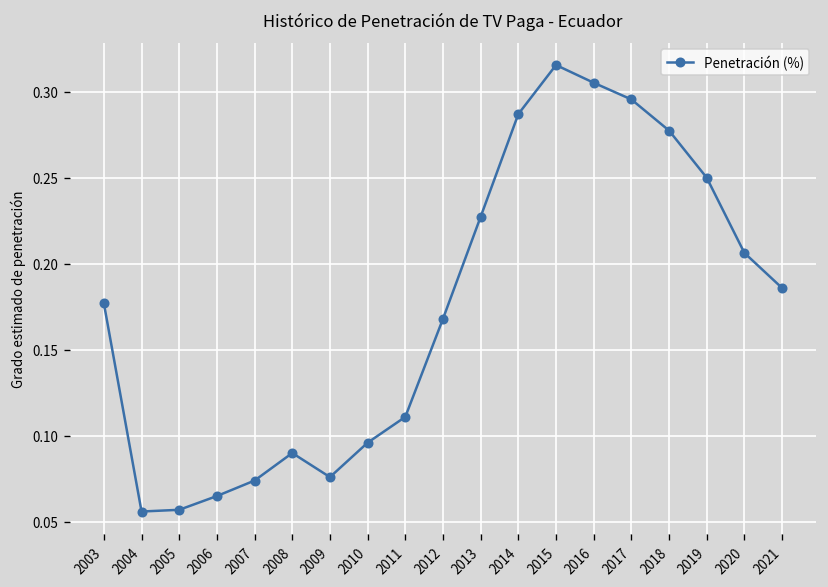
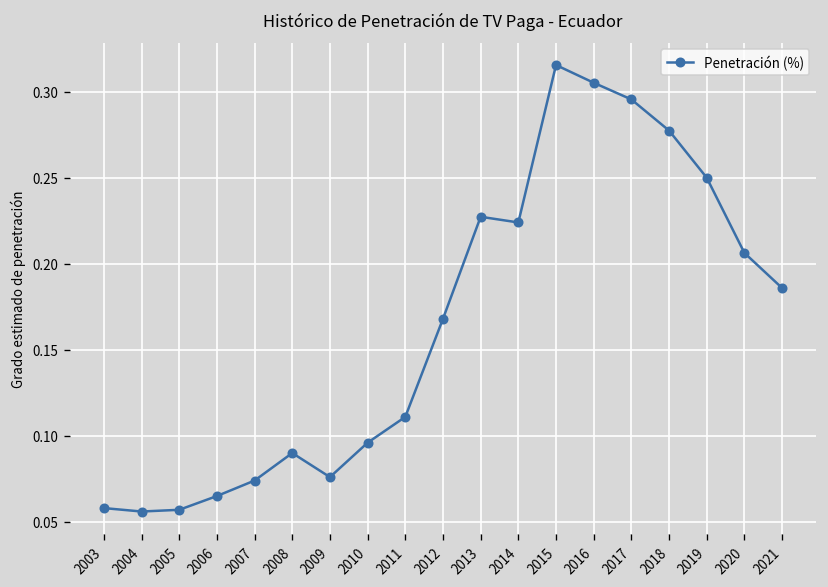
2003: 0.177 -> 0.058
2014: 0.287 -> 0.224
